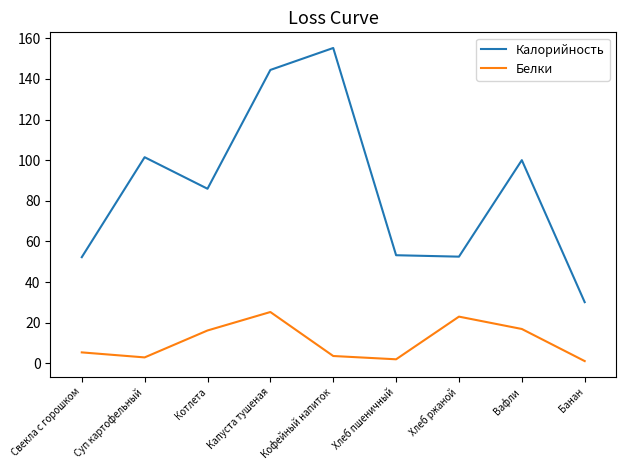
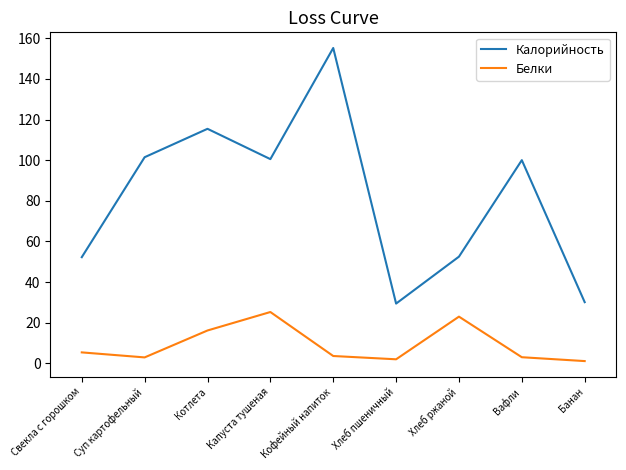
Калорийность, Котлета: 86 -> 115
Калорийность, Капуста тушеная: 144 -> 101
Калорийность, Хлеб пшеничный: 53 -> 29
Белки, Вафли: 17 -> 3
